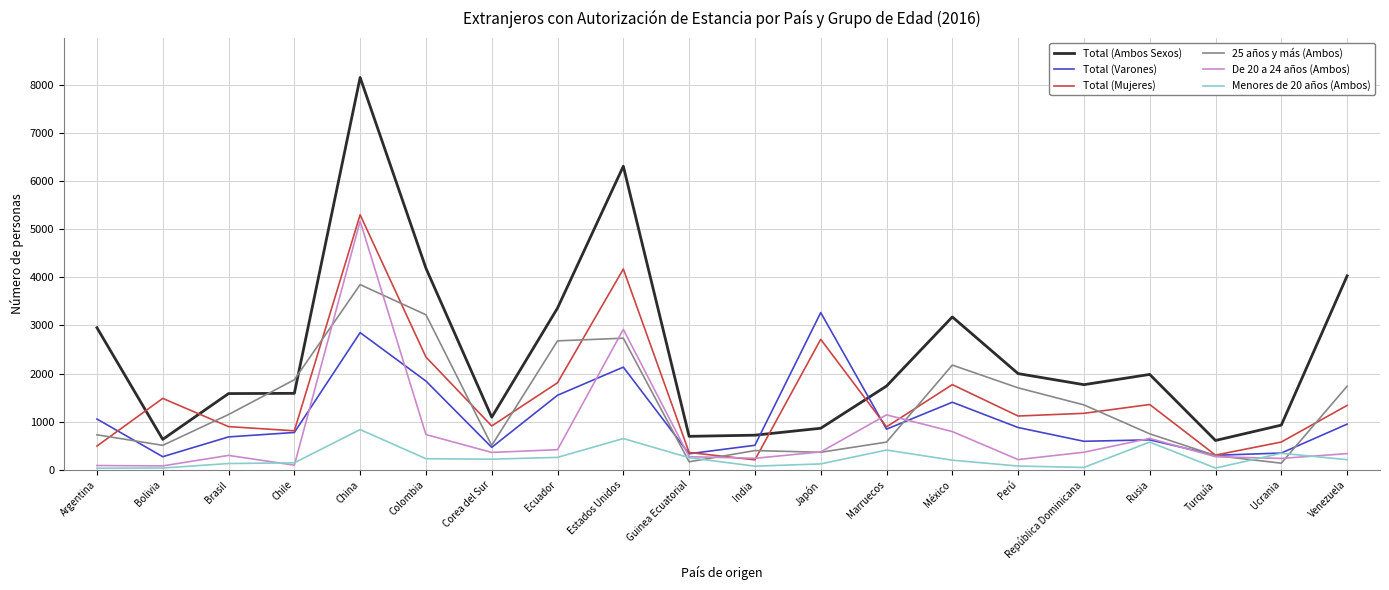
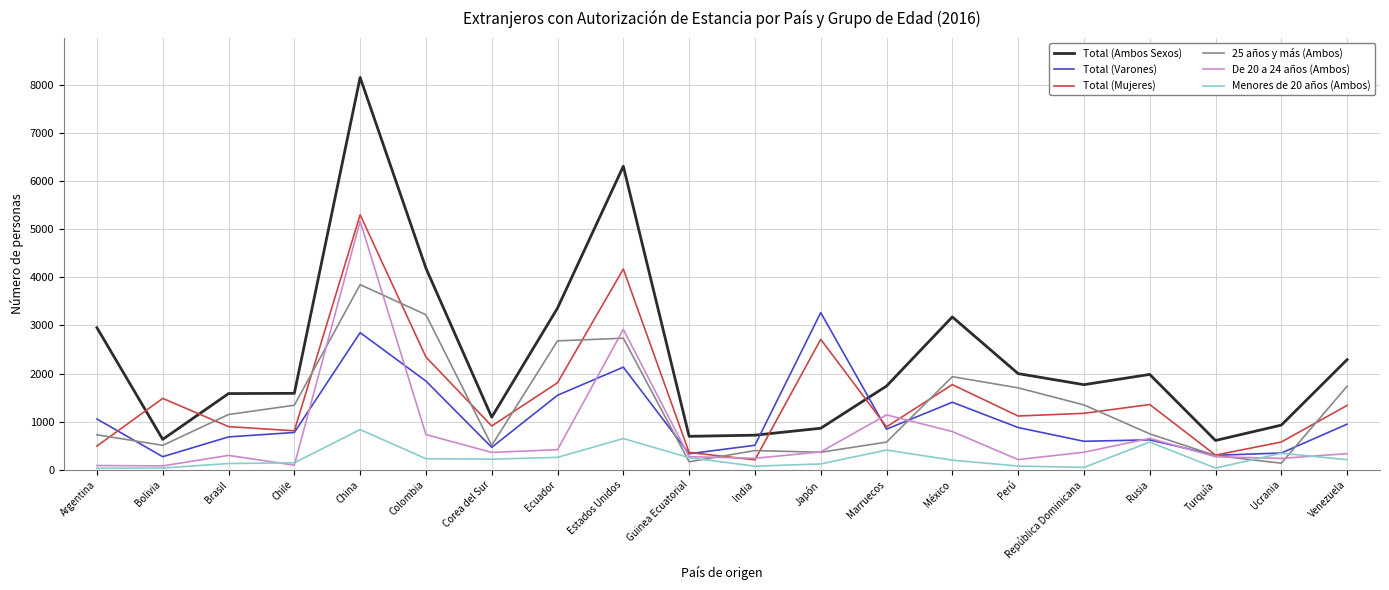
25 años y más (Ambos), Chile: 1900 -> 1300
25 años y más (Ambos), México: 2200 -> 1900
Total (Ambos Sexos), Venezuela: 4000 -> 2300
